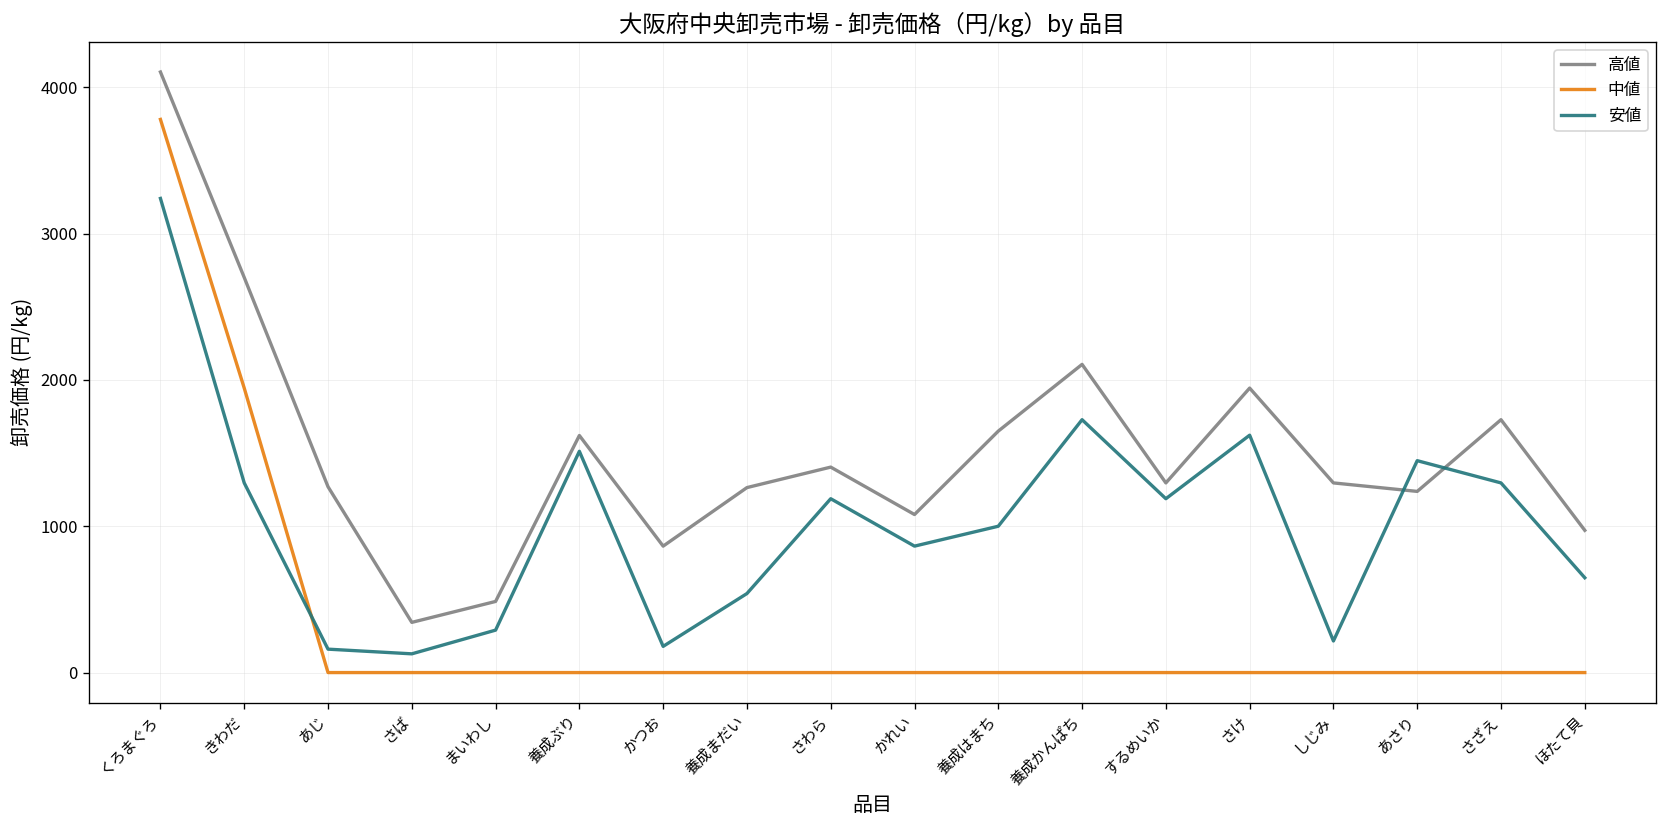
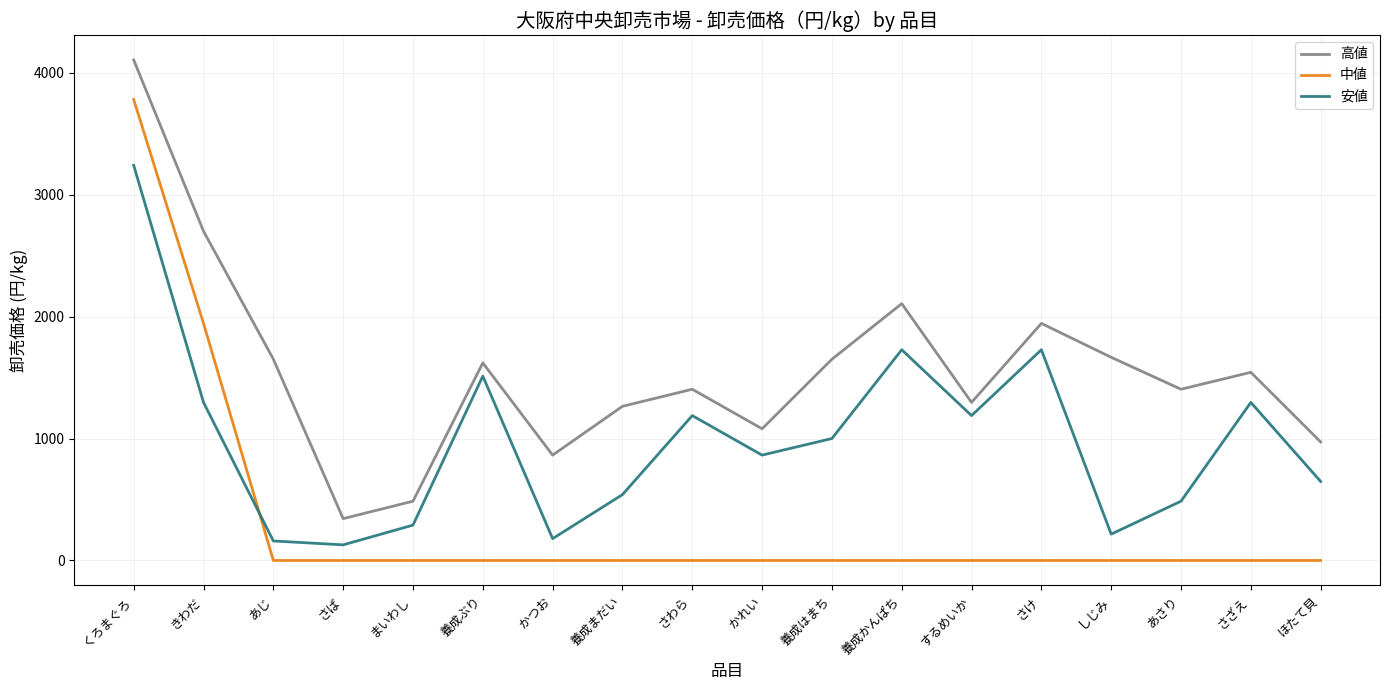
高値, あじ: 1270 -> 1650
安値, さけ: 1620 -> 1730
高値, しじみ: 1300 -> 1670
高値, あさり: 1240 -> 1400
安値, あさり: 1450 -> 490
高値, さざえ: 1730 -> 1540
